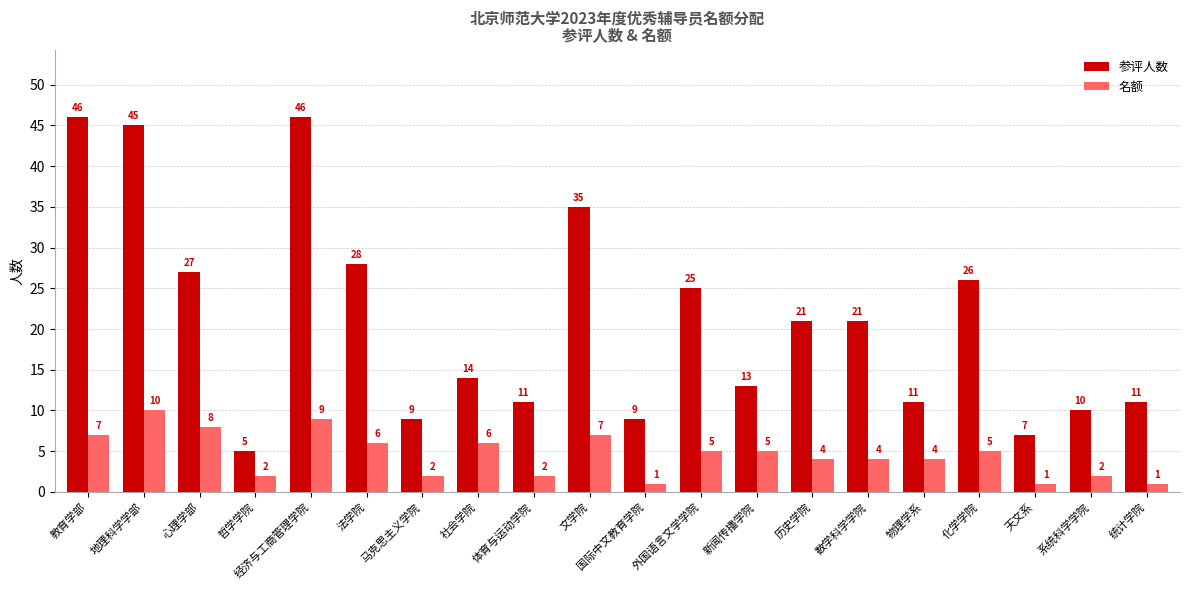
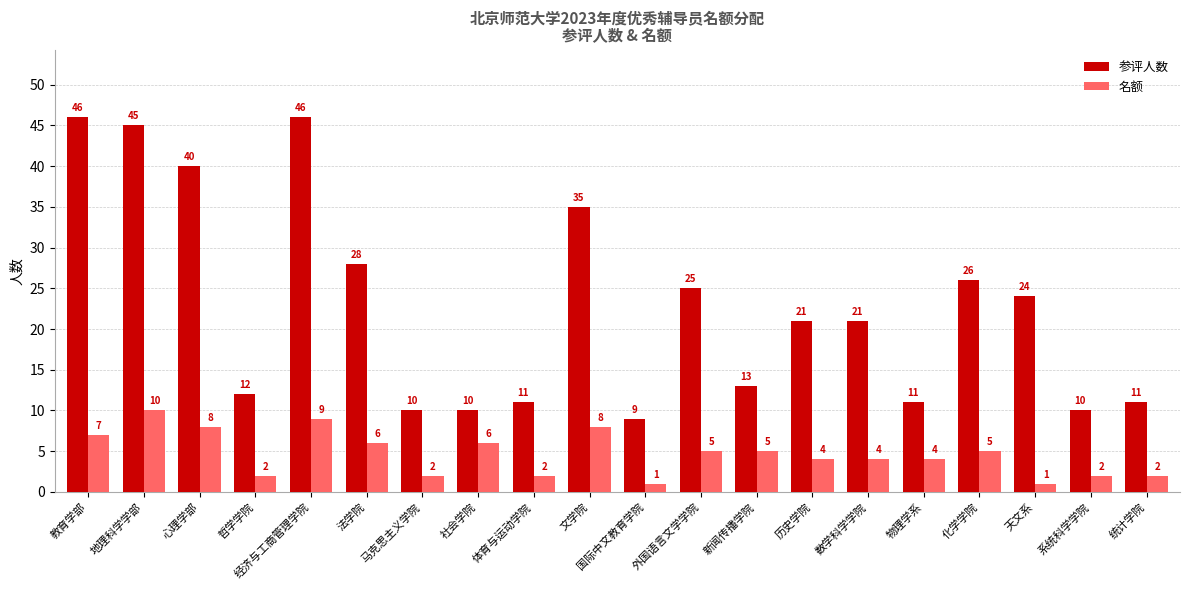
参评人数, 心理学部: 27 -> 40
参评人数, 哲学学院: 5 -> 12
参评人数, 马克思主义学院: 9 -> 10
参评人数, 社会学院: 14 -> 10
名额, 文学院: 7 -> 8
参评人数, 天文系: 7 -> 24
名额, 统计学院: 1 -> 2
